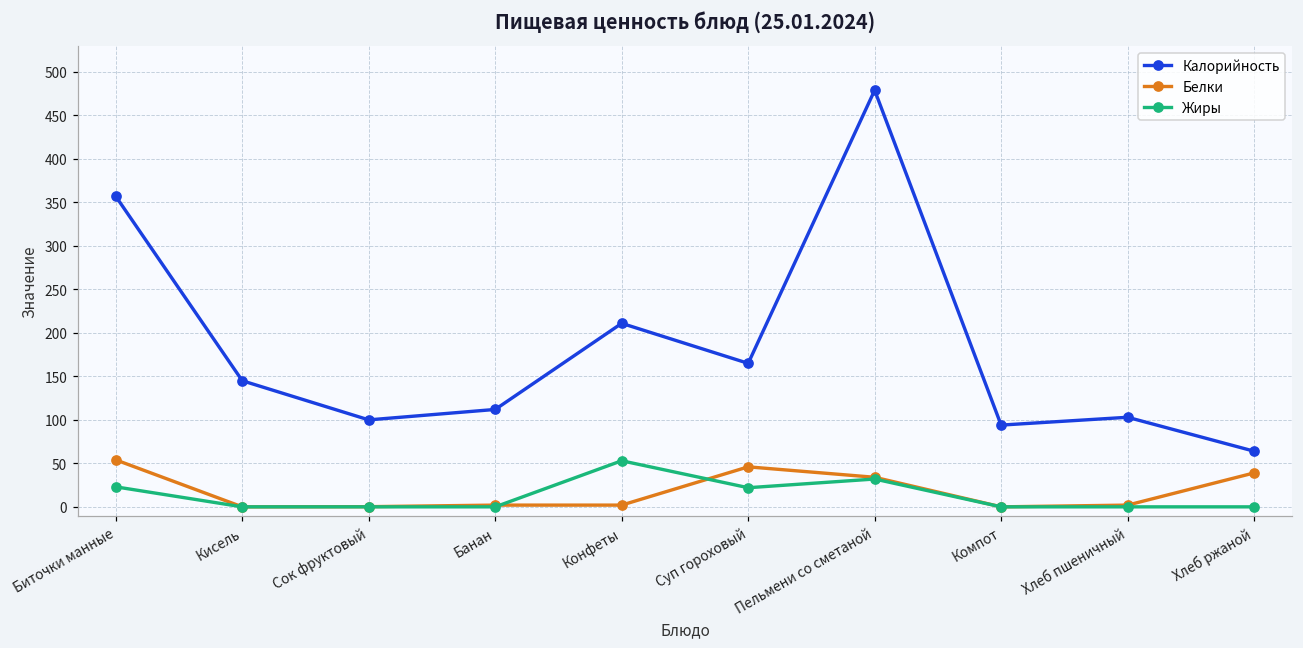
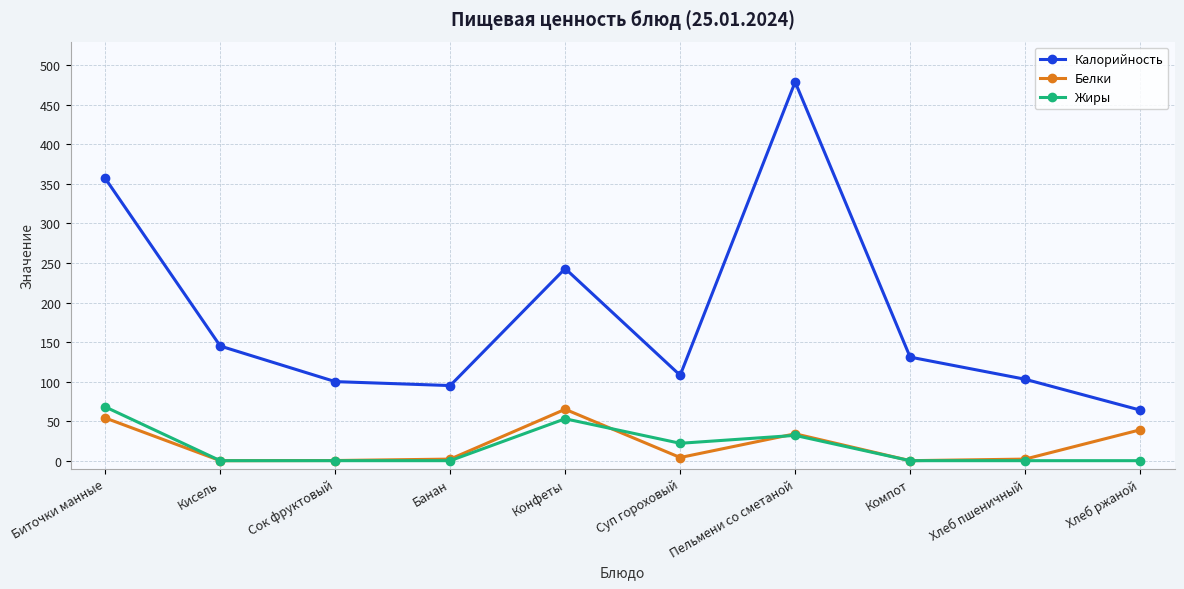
Жиры, Биточки манные: 20 -> 70
Калорийность, Банан: 110 -> 100
Калорийность, Конфеты: 210 -> 240
Белки, Конфеты: 0 -> 70
Калорийность, Суп гороховый: 170 -> 110
Белки, Суп гороховый: 50 -> 0
Калорийность, Компот: 90 -> 130
